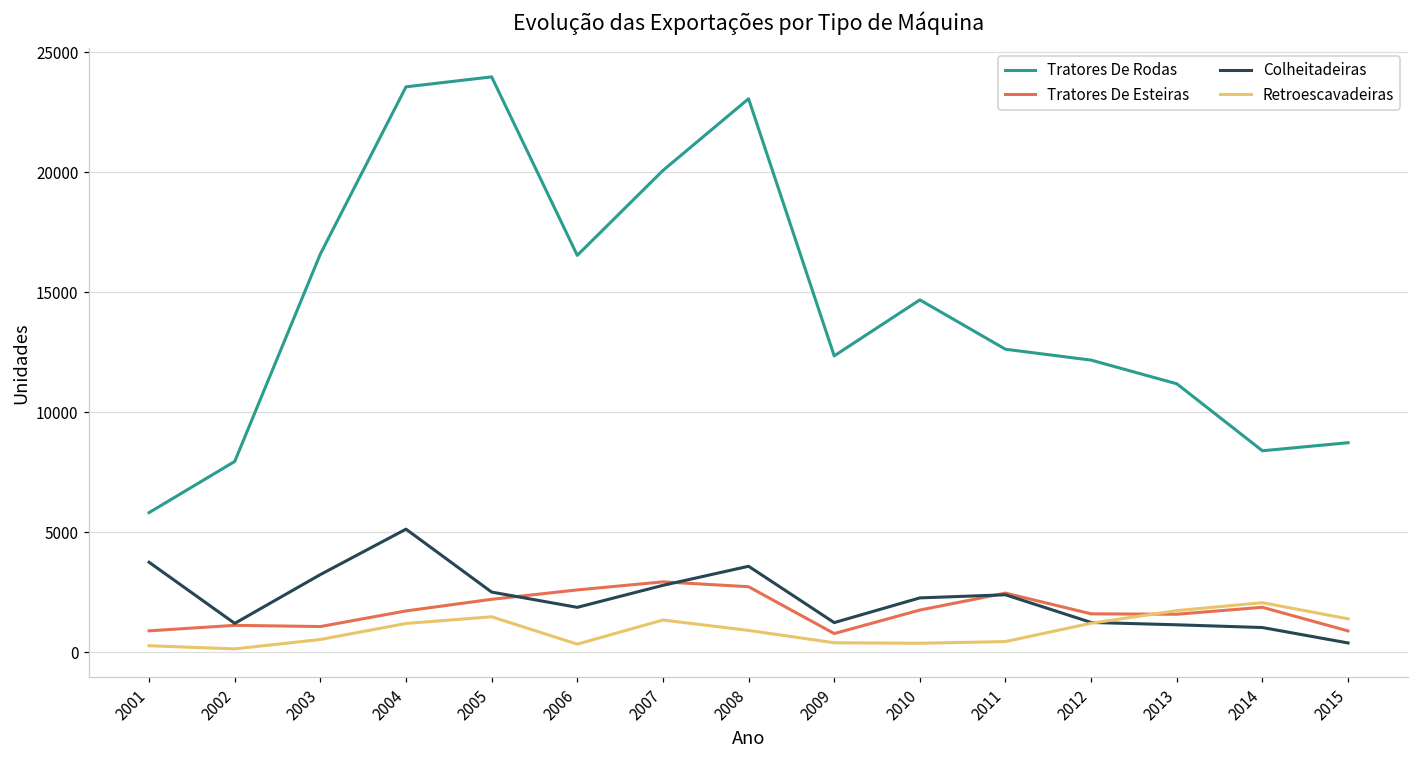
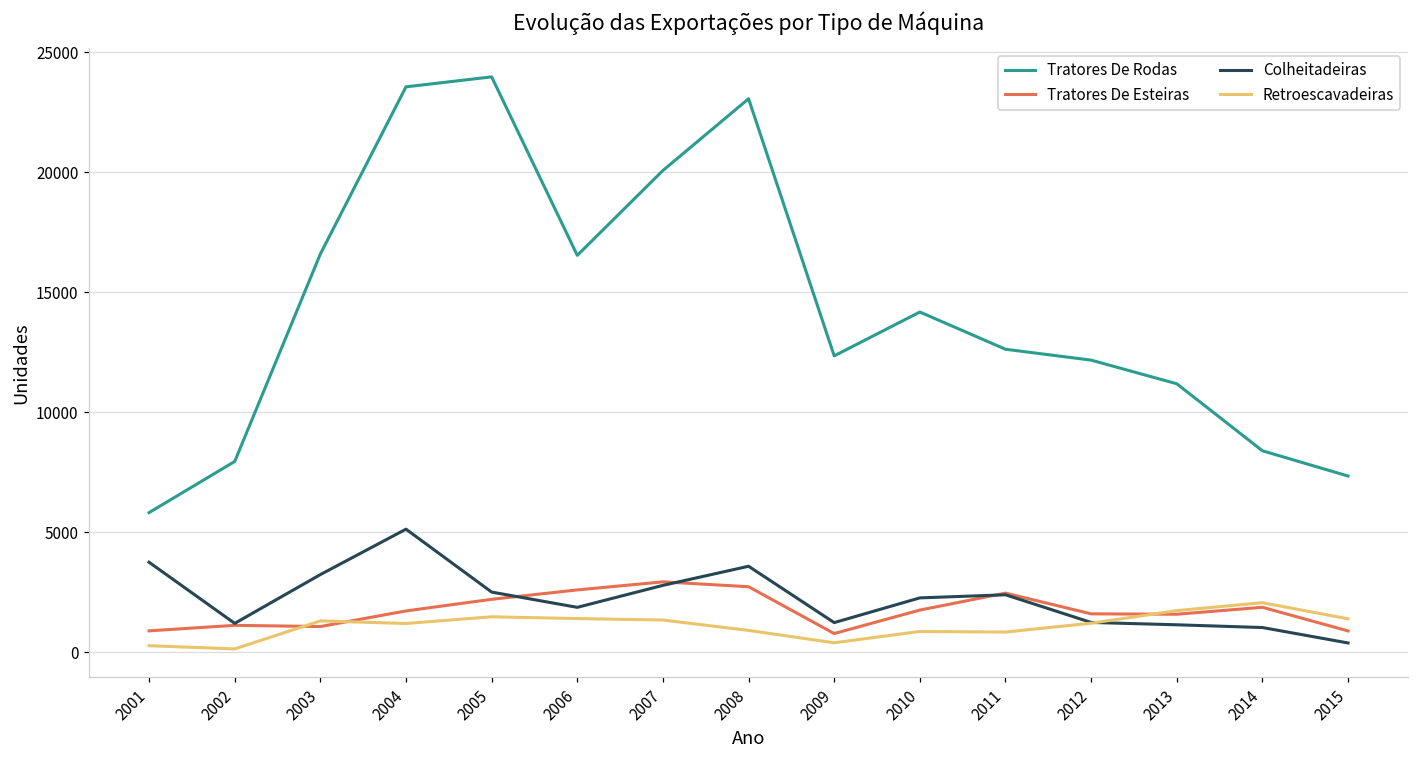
Retroescavadeiras, 2003: 500 -> 1300
Retroescavadeiras, 2006: 300 -> 1400
Tratores De Rodas, 2010: 14700 -> 14200
Retroescavadeiras, 2010: 400 -> 900
Retroescavadeiras, 2011: 400 -> 800
Tratores De Rodas, 2015: 8700 -> 7300
